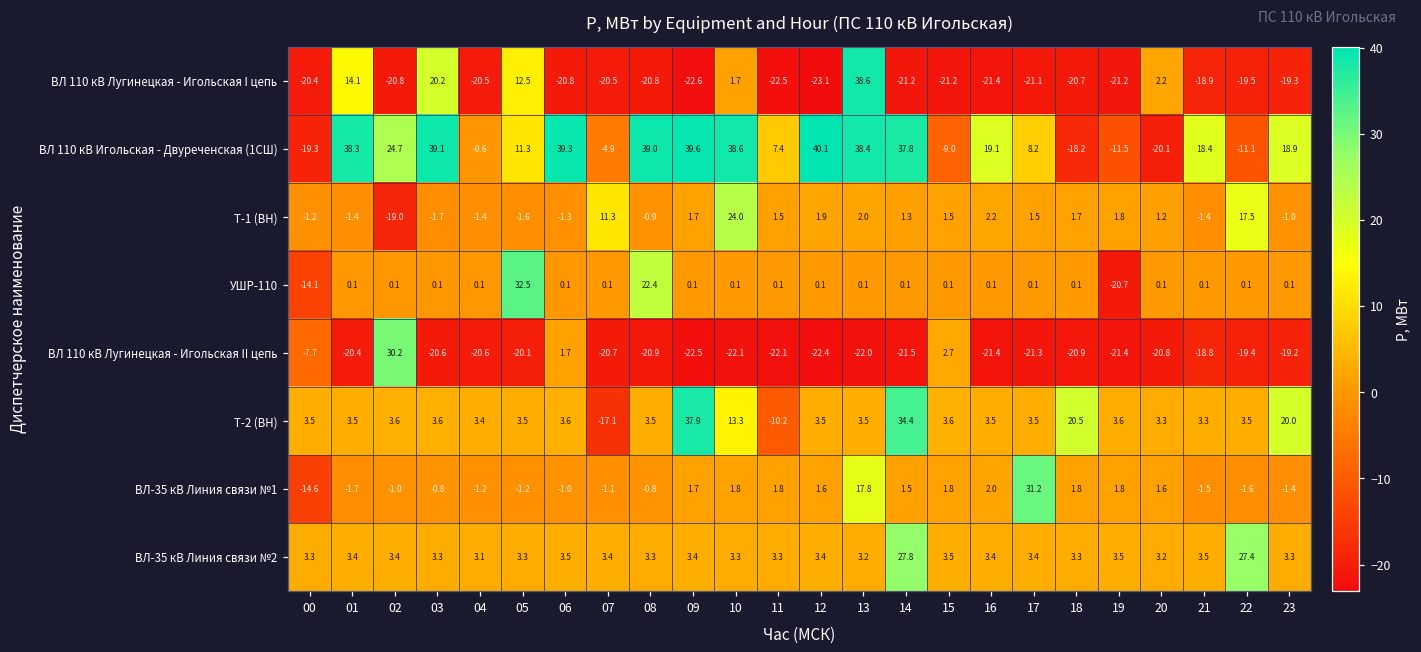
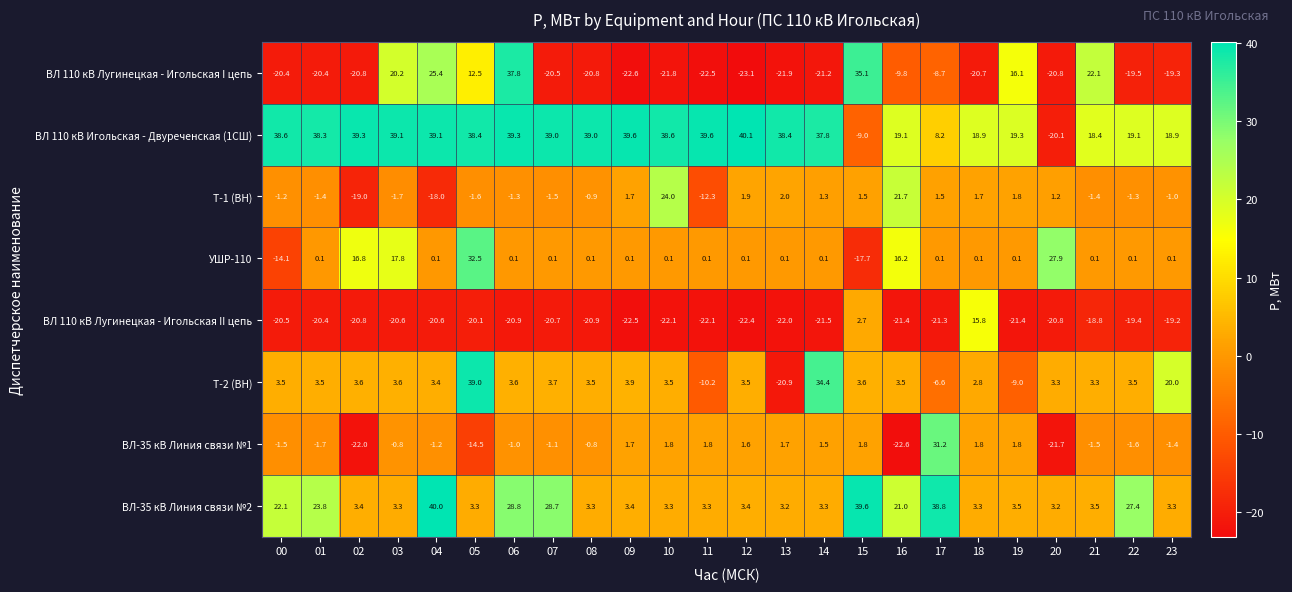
ВЛ 110 кВ Лугинецкая - Игольская I цепь, 01: 14.1 -> -20.4
ВЛ 110 кВ Лугинецкая - Игольская I цепь, 04: -20.5 -> 25.4
ВЛ 110 кВ Лугинецкая - Игольская I цепь, 06: -20.8 -> 37.8
ВЛ 110 кВ Лугинецкая - Игольская I цепь, 10: 1.7 -> -21.8
ВЛ 110 кВ Лугинецкая - Игольская I цепь, 13: 38.6 -> -21.9
ВЛ 110 кВ Лугинецкая - Игольская I цепь, 15: -21.2 -> 35.1
ВЛ 110 кВ Лугинецкая - Игольская I цепь, 16: -21.4 -> -9.8
ВЛ 110 кВ Лугинецкая - Игольская I цепь, 17: -21.1 -> -8.7
ВЛ 110 кВ Лугинецкая - Игольская I цепь, 19: -21.2 -> 16.1
ВЛ 110 кВ Лугинецкая - Игольская I цепь, 20: 2.2 -> -20.8
ВЛ 110 кВ Лугинецкая - Игольская I цепь, 21: -18.9 -> 22.1
ВЛ 110 кВ Игольская - Двуреченская (1СШ), 00: -19.3 -> 38.6
ВЛ 110 кВ Игольская - Двуреченская (1СШ), 02: 24.7 -> 39.3
ВЛ 110 кВ Игольская - Двуреченская (1СШ), 04: -0.6 -> 39.1
ВЛ 110 кВ Игольская - Двуреченская (1СШ), 05: 11.3 -> 38.4
ВЛ 110 кВ Игольская - Двуреченская (1СШ), 07: -4.9 -> 39.0
ВЛ 110 кВ Игольская - Двуреченская (1СШ), 11: 7.4 -> 39.6
ВЛ 110 кВ Игольская - Двуреченская (1СШ), 18: -18.2 -> 18.9
ВЛ 110 кВ Игольская - Двуреченская (1СШ), 19: -11.5 -> 19.3
ВЛ 110 кВ Игольская - Двуреченская (1СШ), 22: -11.1 -> 19.1
Т-1 (ВН), 04: -1.4 -> -18.0
Т-1 (ВН), 07: 11.3 -> -1.5
Т-1 (ВН), 11: 1.5 -> -12.3
Т-1 (ВН), 16: 2.2 -> 21.7
Т-1 (ВН), 22: 17.5 -> -1.3
УШР-110, 02: 0.1 -> 16.8
УШР-110, 03: 0.1 -> 17.8
УШР-110, 08: 22.4 -> 0.1
УШР-110, 15: 0.1 -> -17.7
УШР-110, 16: 0.1 -> 16.2
УШР-110, 19: -20.7 -> 0.1
УШР-110, 20: 0.1 -> 27.9
ВЛ 110 кВ Лугинецкая - Игольская II цепь, 00: -7.7 -> -20.5
ВЛ 110 кВ Лугинецкая - Игольская II цепь, 02: 30.2 -> -20.8
ВЛ 110 кВ Лугинецкая - Игольская II цепь, 06: 1.7 -> -20.9
ВЛ 110 кВ Лугинецкая - Игольская II цепь, 18: -20.9 -> 15.8
Т-2 (ВН), 05: 3.5 -> 39.0
Т-2 (ВН), 07: -17.1 -> 3.7
Т-2 (ВН), 09: 37.9 -> 3.9
Т-2 (ВН), 10: 13.3 -> 3.5
Т-2 (ВН), 13: 3.5 -> -20.9
Т-2 (ВН), 17: 3.5 -> -6.6
Т-2 (ВН), 18: 20.5 -> 2.8
Т-2 (ВН), 19: 3.6 -> -9.0
ВЛ-35 кВ Линия связи №1, 00: -14.6 -> -1.5
ВЛ-35 кВ Линия связи №1, 02: -1.0 -> -22.0
ВЛ-35 кВ Линия связи №1, 05: -1.2 -> -14.5
ВЛ-35 кВ Линия связи №1, 13: 17.8 -> 1.7
ВЛ-35 кВ Линия связи №1, 16: 2.0 -> -22.6
ВЛ-35 кВ Линия связи №1, 20: 1.6 -> -21.7
ВЛ-35 кВ Линия связи №2, 00: 3.3 -> 22.1
ВЛ-35 кВ Линия связи №2, 01: 3.4 -> 23.8
ВЛ-35 кВ Линия связи №2, 04: 3.1 -> 40.0
ВЛ-35 кВ Линия связи №2, 06: 3.5 -> 28.8
ВЛ-35 кВ Линия связи №2, 07: 3.4 -> 28.7
ВЛ-35 кВ Линия связи №2, 14: 27.8 -> 3.3
ВЛ-35 кВ Линия связи №2, 15: 3.5 -> 39.6
ВЛ-35 кВ Линия связи №2, 16: 3.4 -> 21.0
ВЛ-35 кВ Линия связи №2, 17: 3.4 -> 38.8
